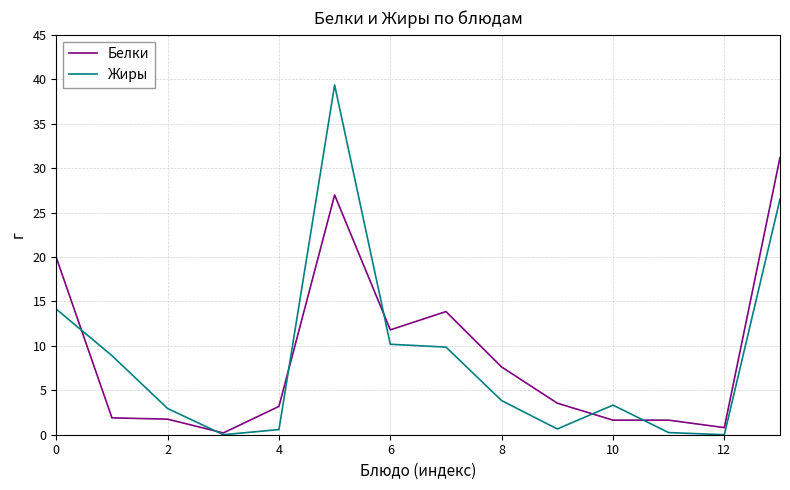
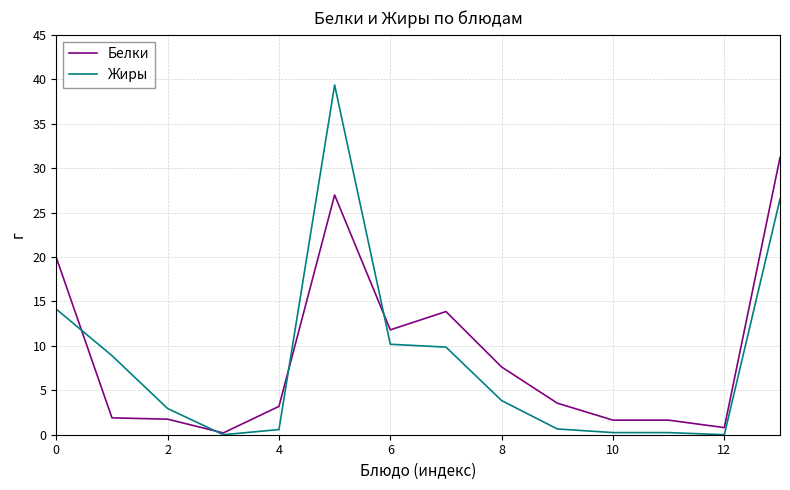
Жиры, 10: 3 -> 0
